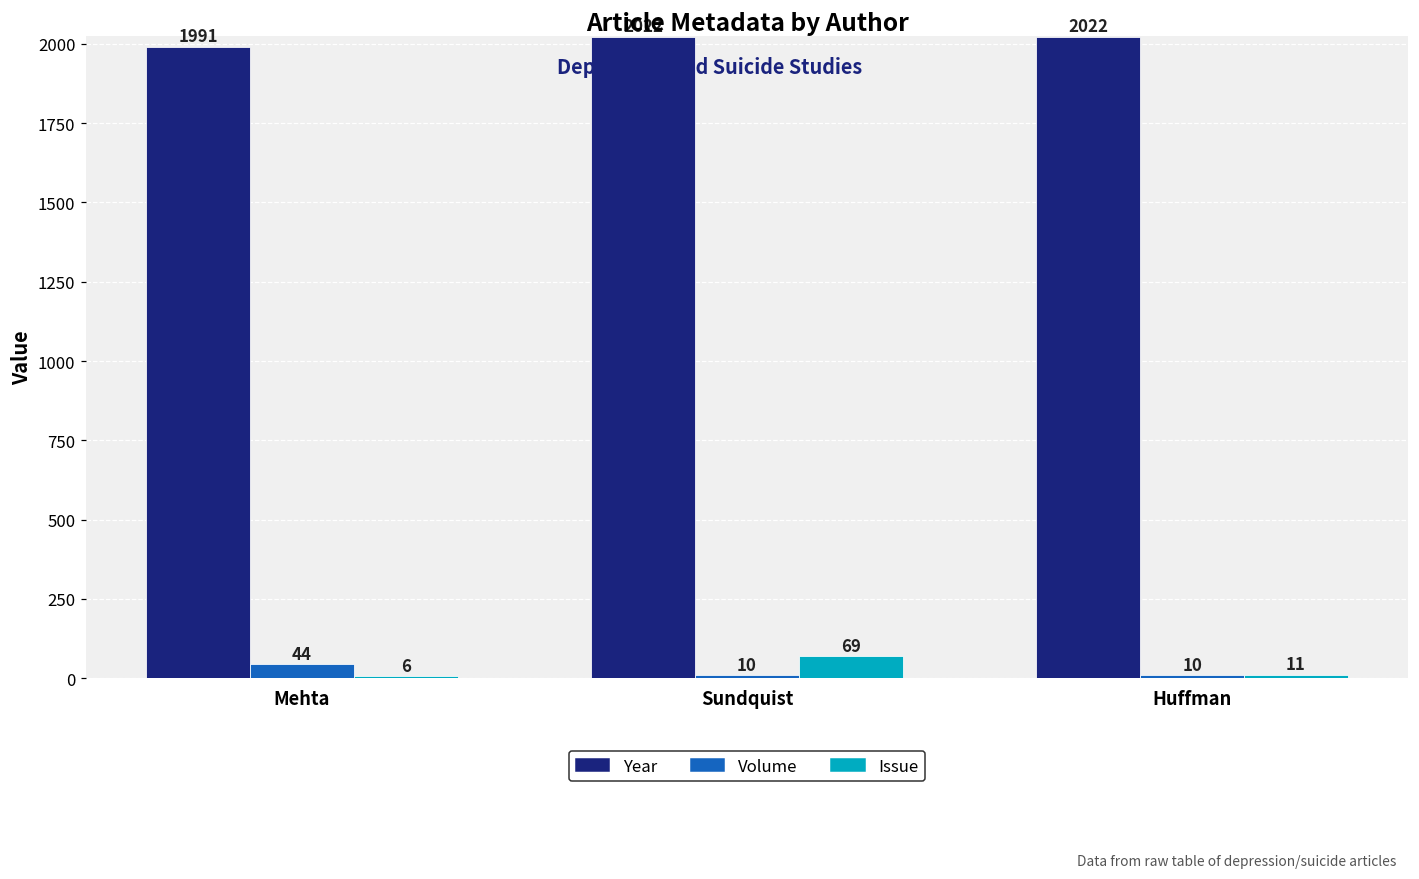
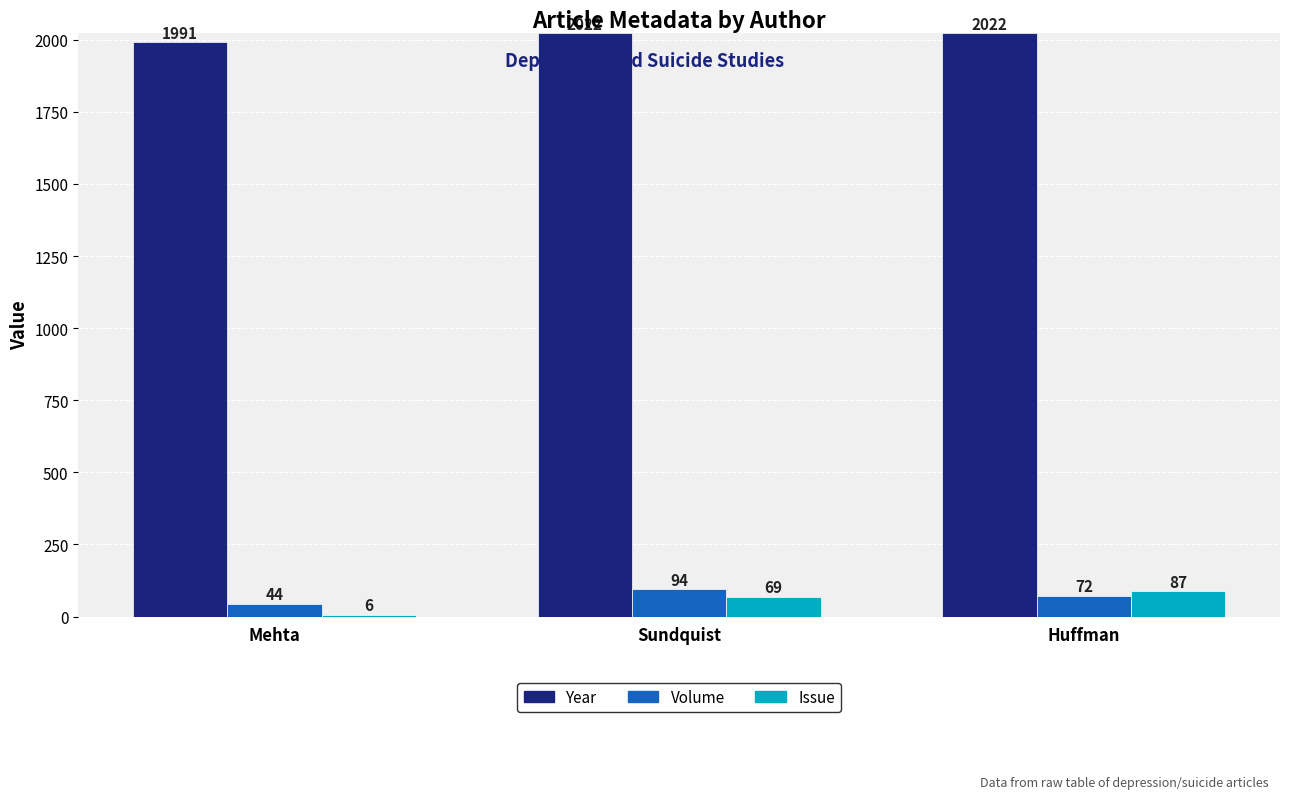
Volume, Sundquist: 10 -> 94
Volume, Huffman: 10 -> 72
Issue, Huffman: 11 -> 87
